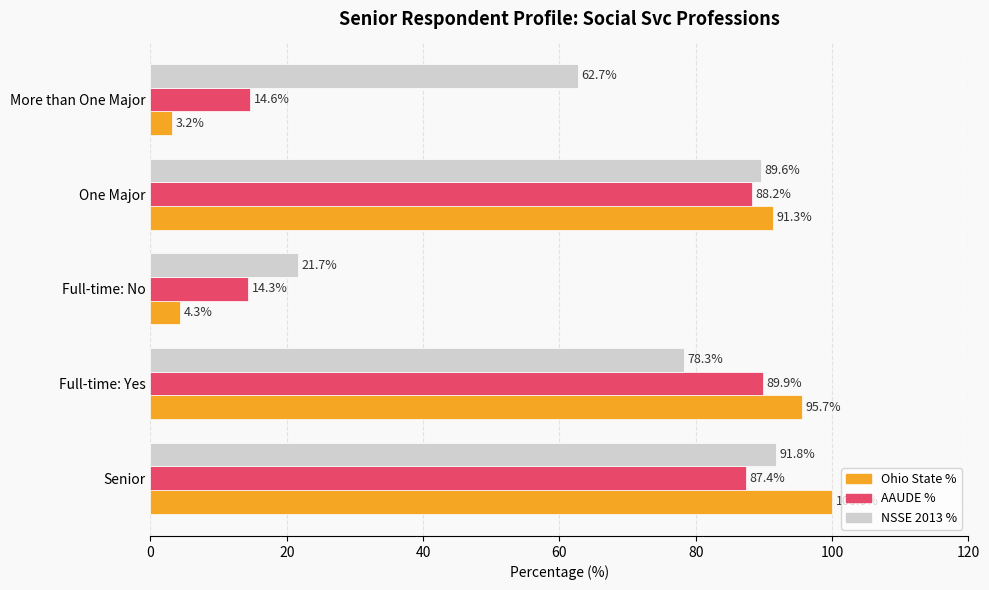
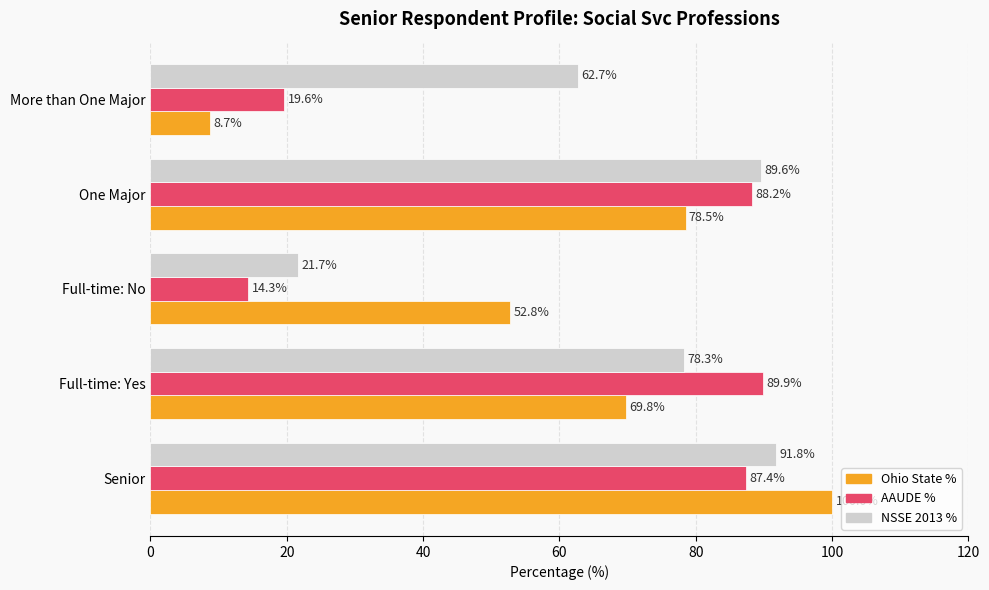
AAUDE %, More than One Major: 14.6% -> 19.6%
Ohio State %, More than One Major: 3.2% -> 8.7%
Ohio State %, One Major: 91.3% -> 78.5%
Ohio State %, Full-time: No: 4.3% -> 52.8%
Ohio State %, Full-time: Yes: 95.7% -> 69.8%
